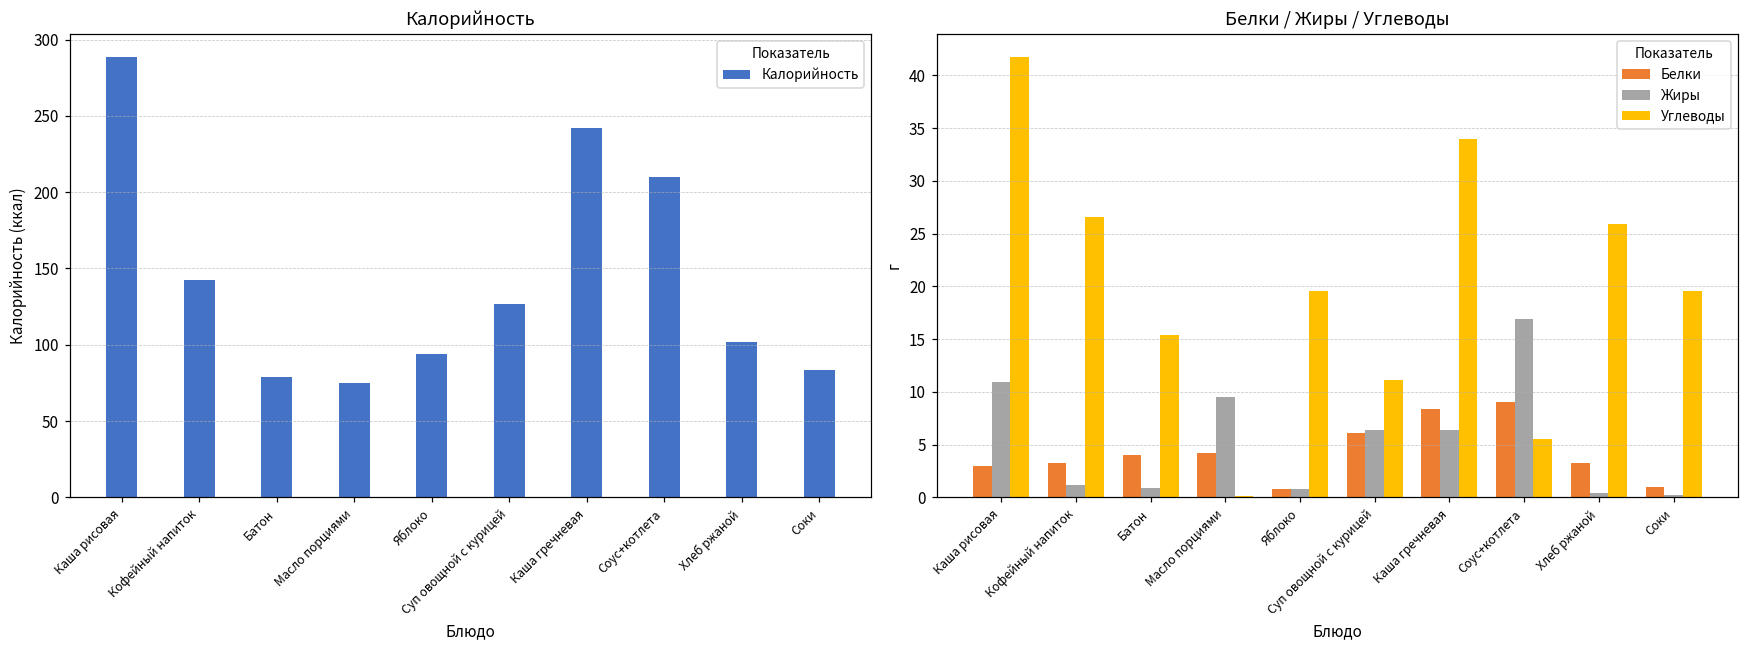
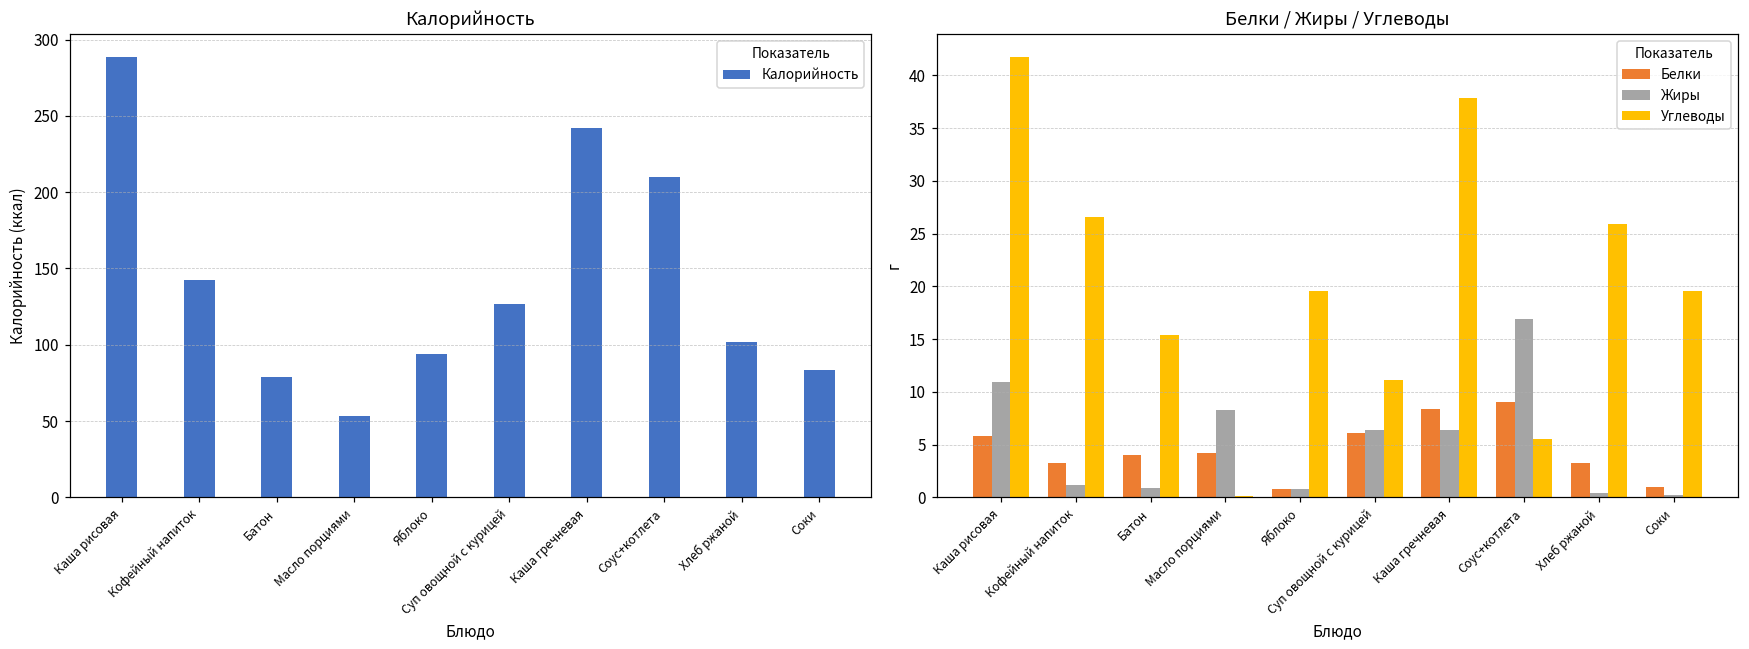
Калорийность, Масло порциями: 75 -> 54
Белки / Жиры / Углеводы, Белки, Каша рисовая: 3 -> 6
Белки / Жиры / Углеводы, Жиры, Масло порциями: 10 -> 8
Белки / Жиры / Углеводы, Углеводы, Каша гречневая: 34 -> 38
